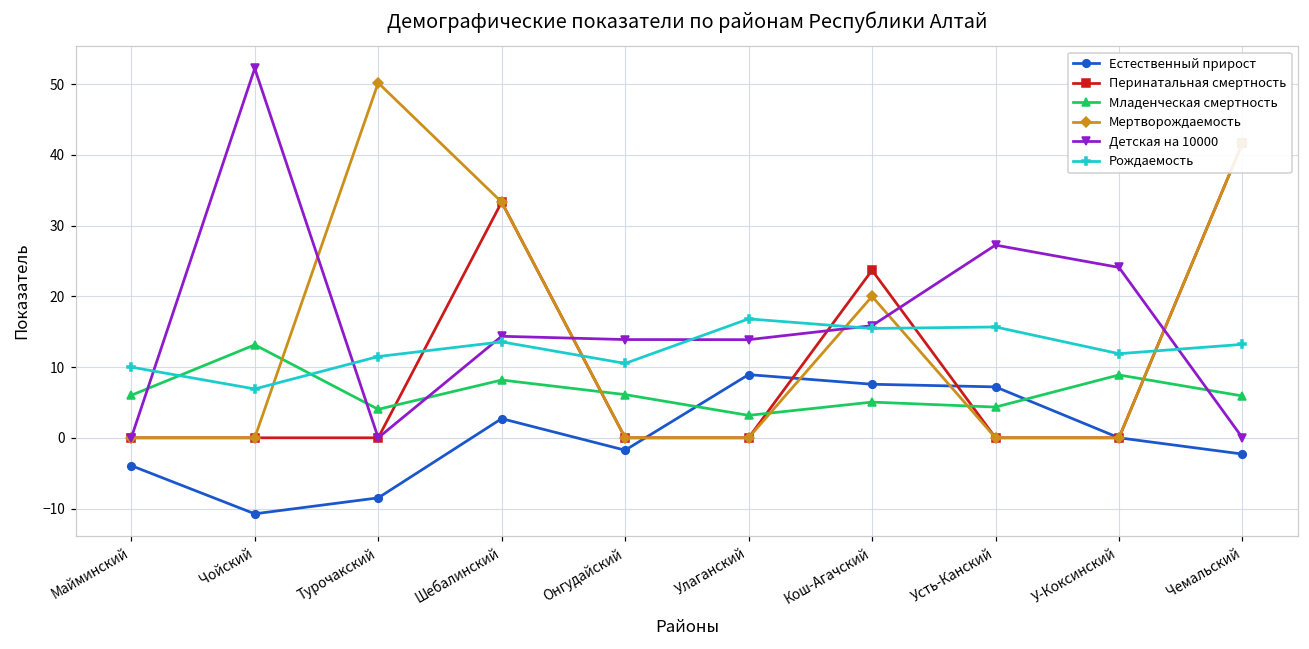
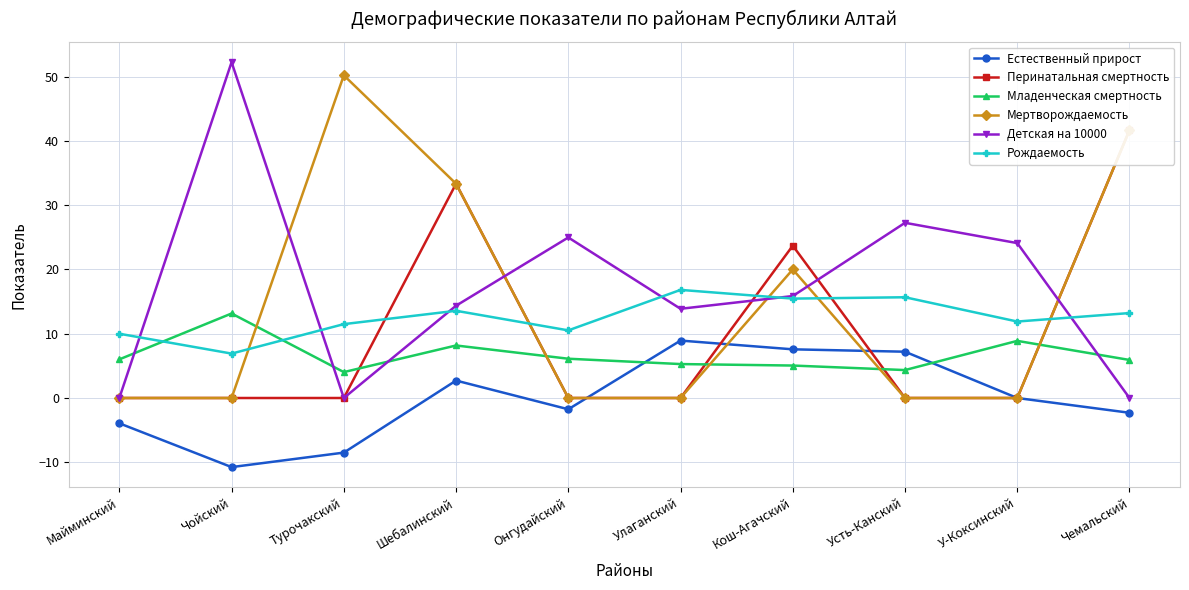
Детская на 10000, Онгудайский: 14 -> 25
Младенческая смертность, Улаганский: 3 -> 5
